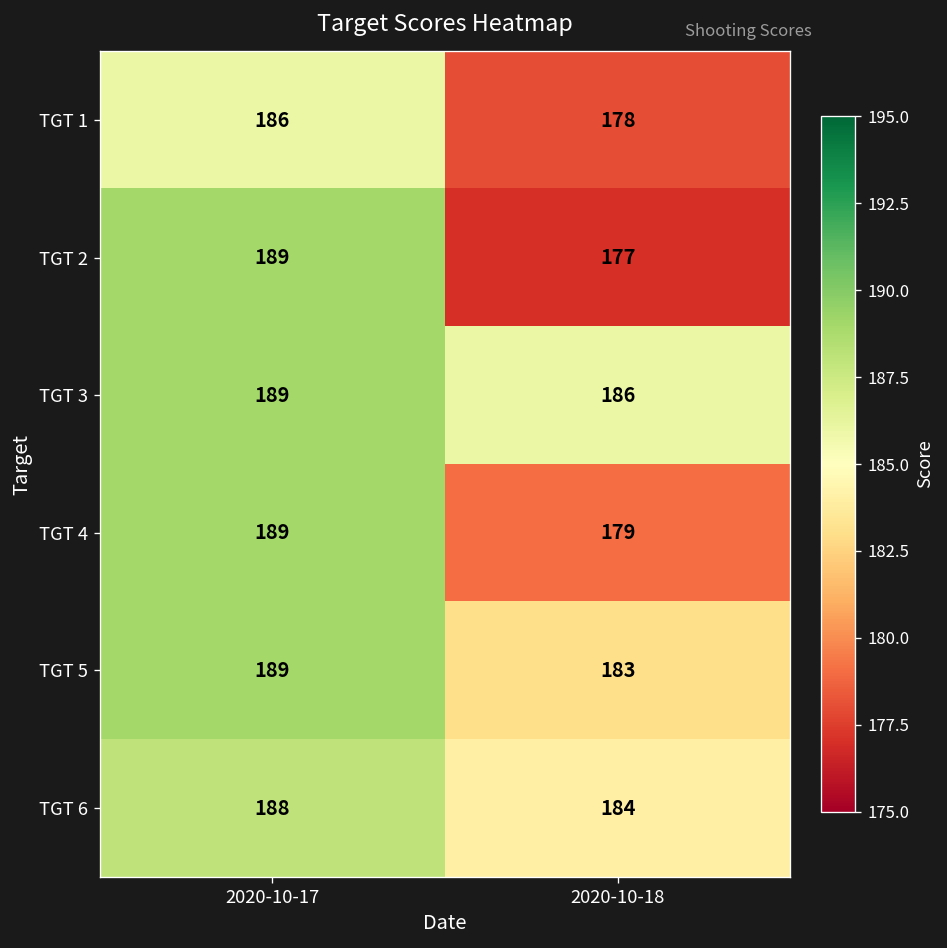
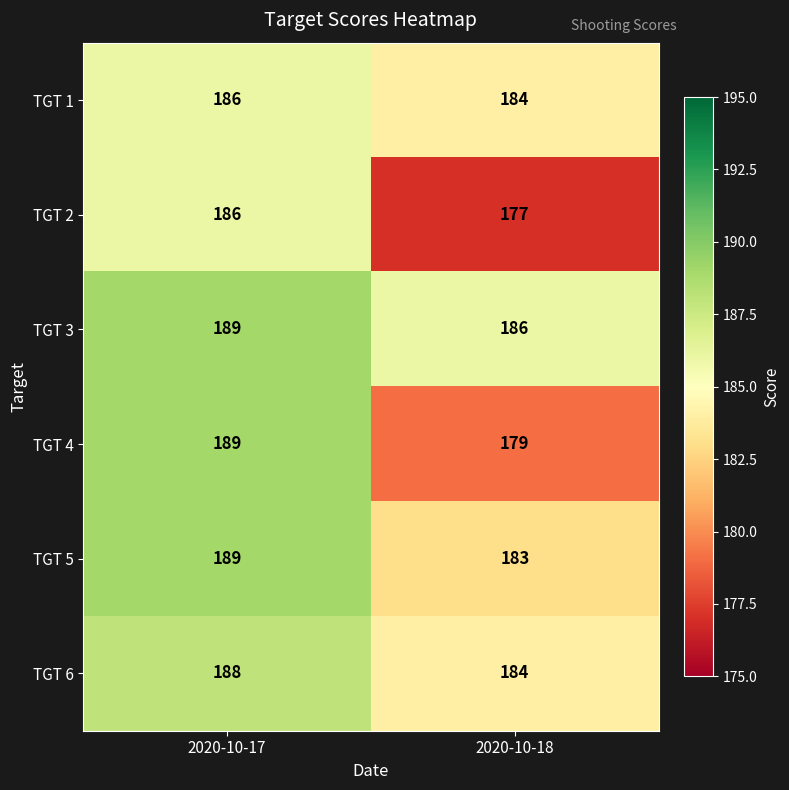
TGT 1, 2020-10-18: 178 -> 184
TGT 2, 2020-10-17: 189 -> 186
